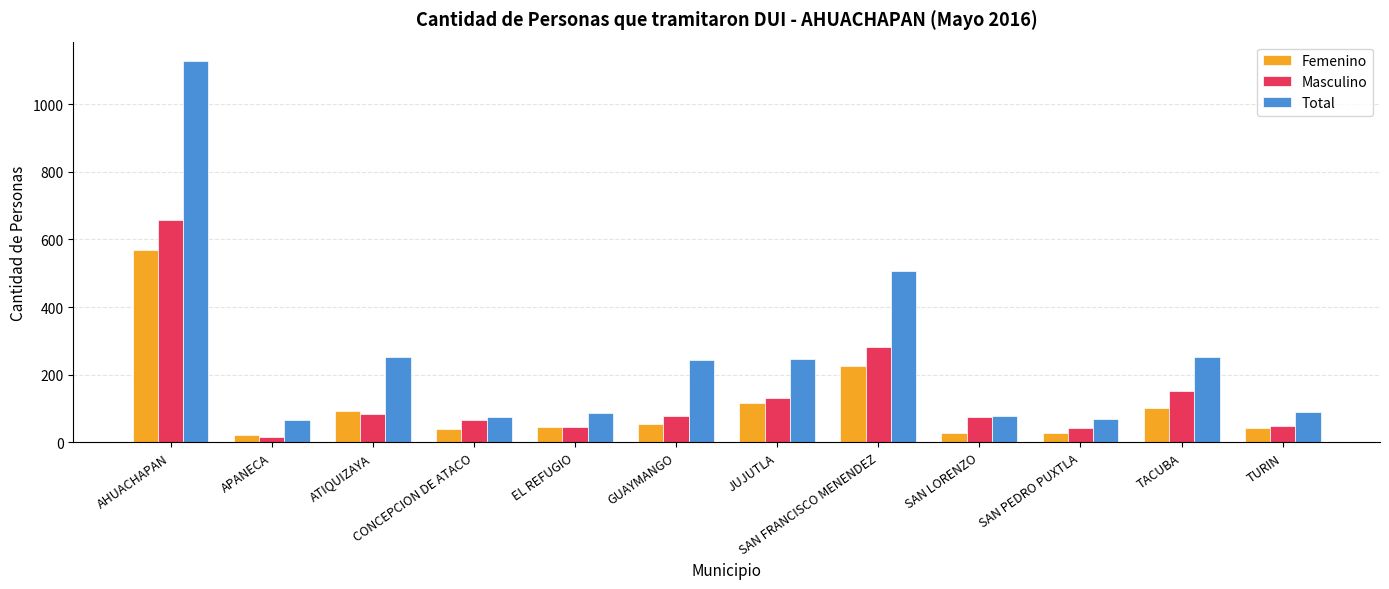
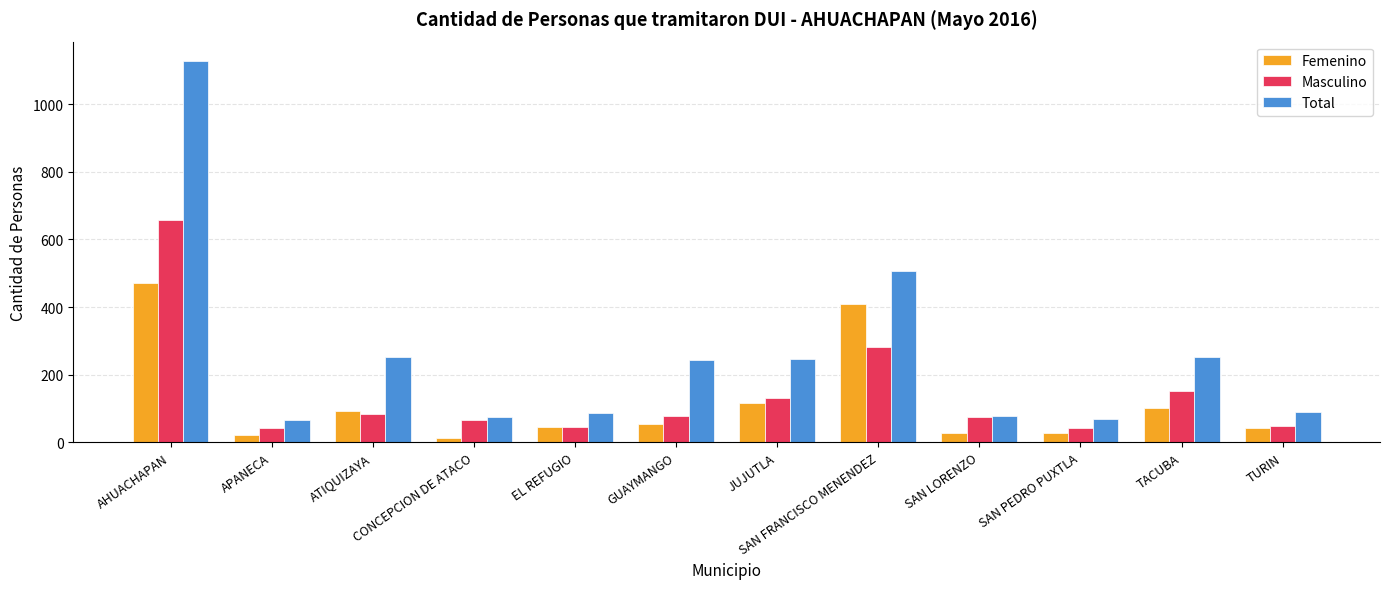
Femenino, AHUACHAPAN: 570 -> 470
Masculino, APANECA: 20 -> 40
Femenino, CONCEPCION DE ATACO: 40 -> 10
Femenino, SAN FRANCISCO MENENDEZ: 230 -> 410
